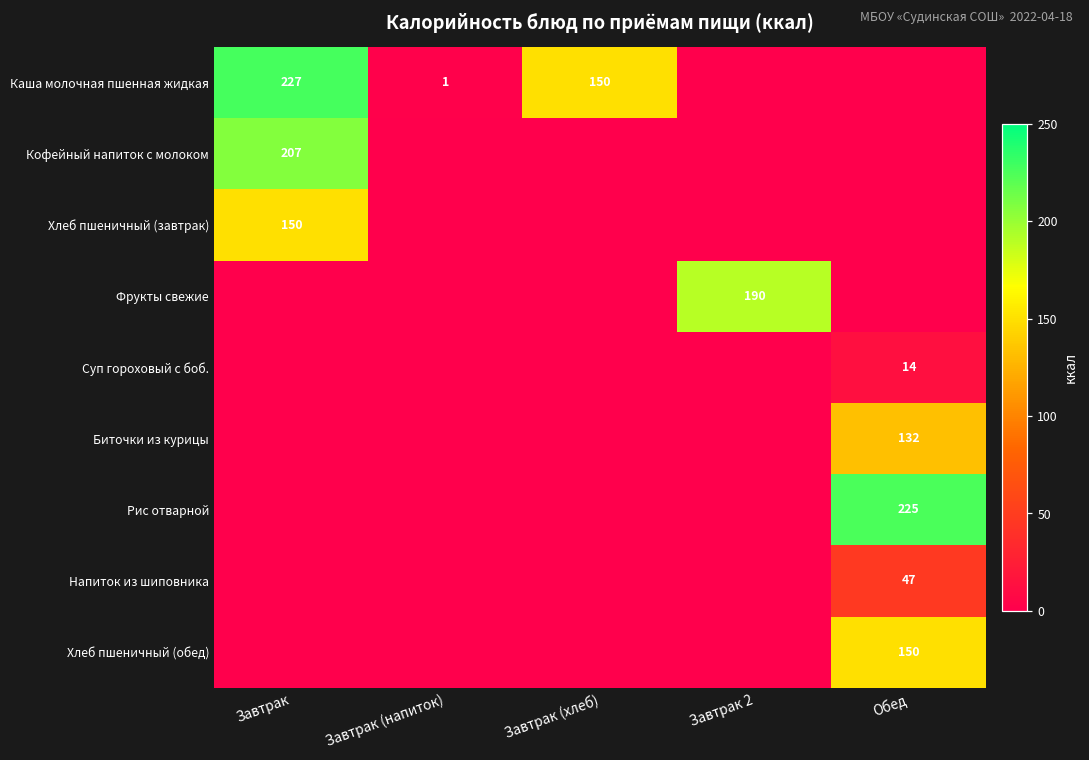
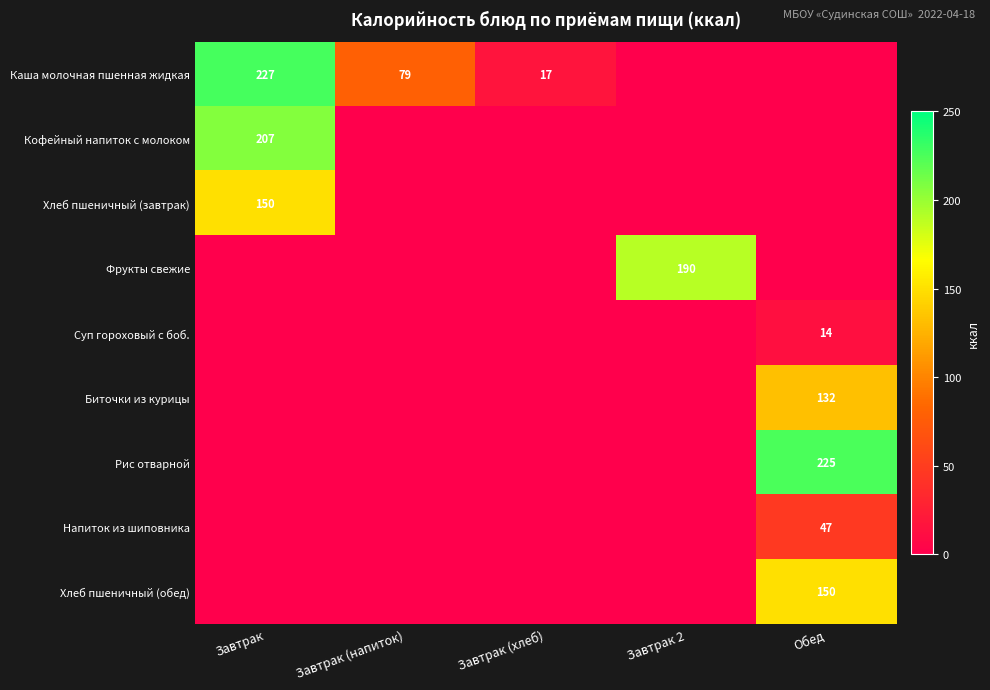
Каша молочная пшенная жидкая, Завтрак (напиток): 1 -> 79
Каша молочная пшенная жидкая, Завтрак (хлеб): 150 -> 17
